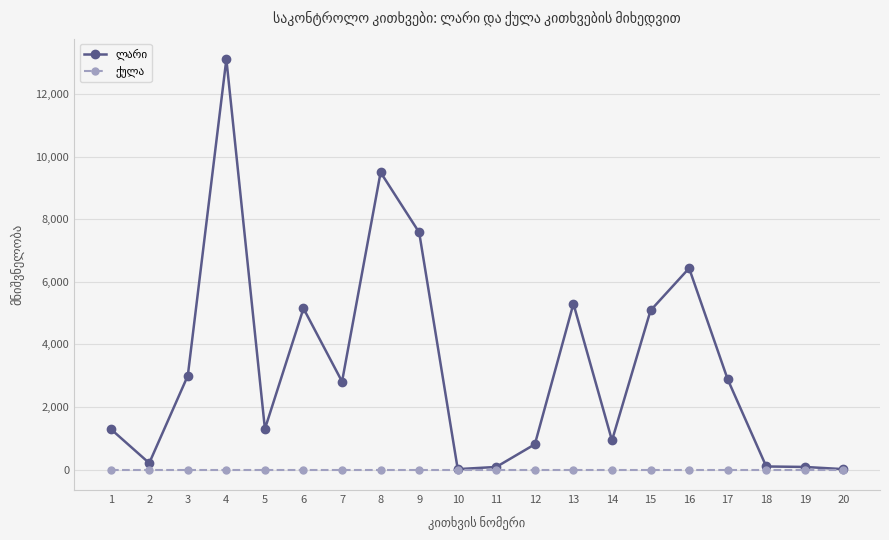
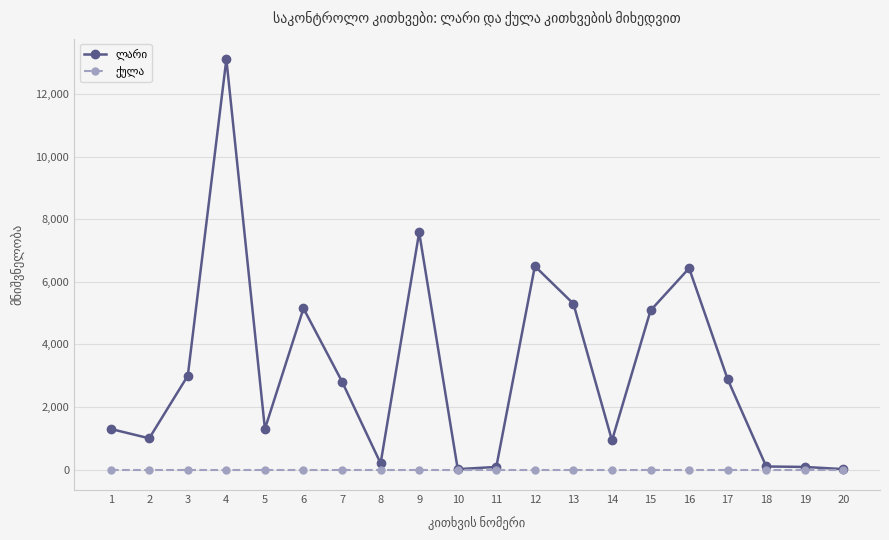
ლარი, 2: 200 -> 1,000
ლარი, 8: 9,500 -> 200
ლარი, 12: 800 -> 6,500
